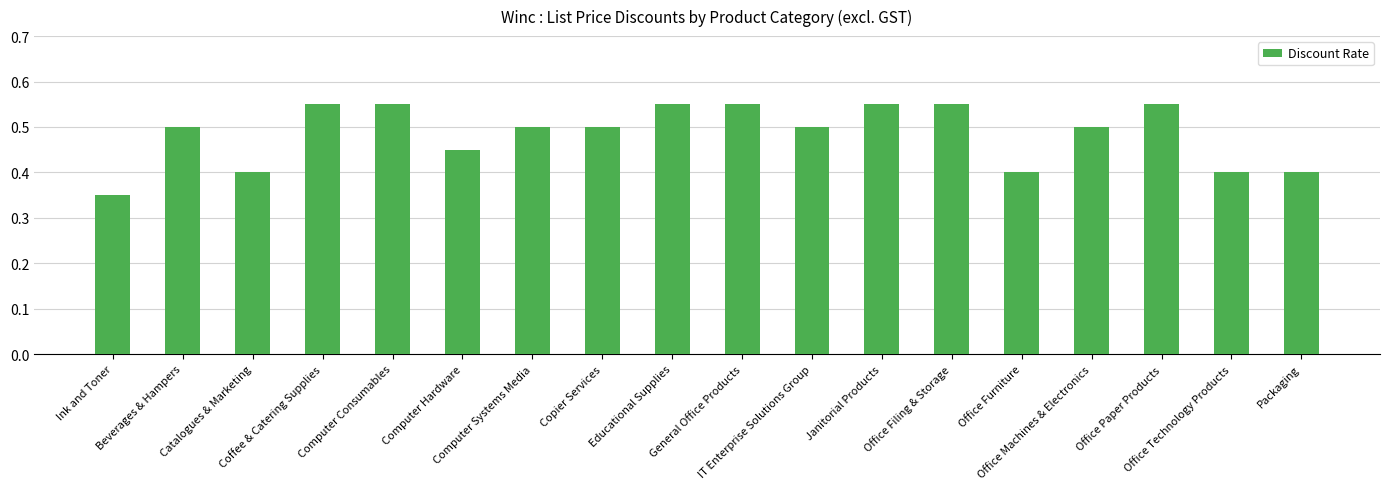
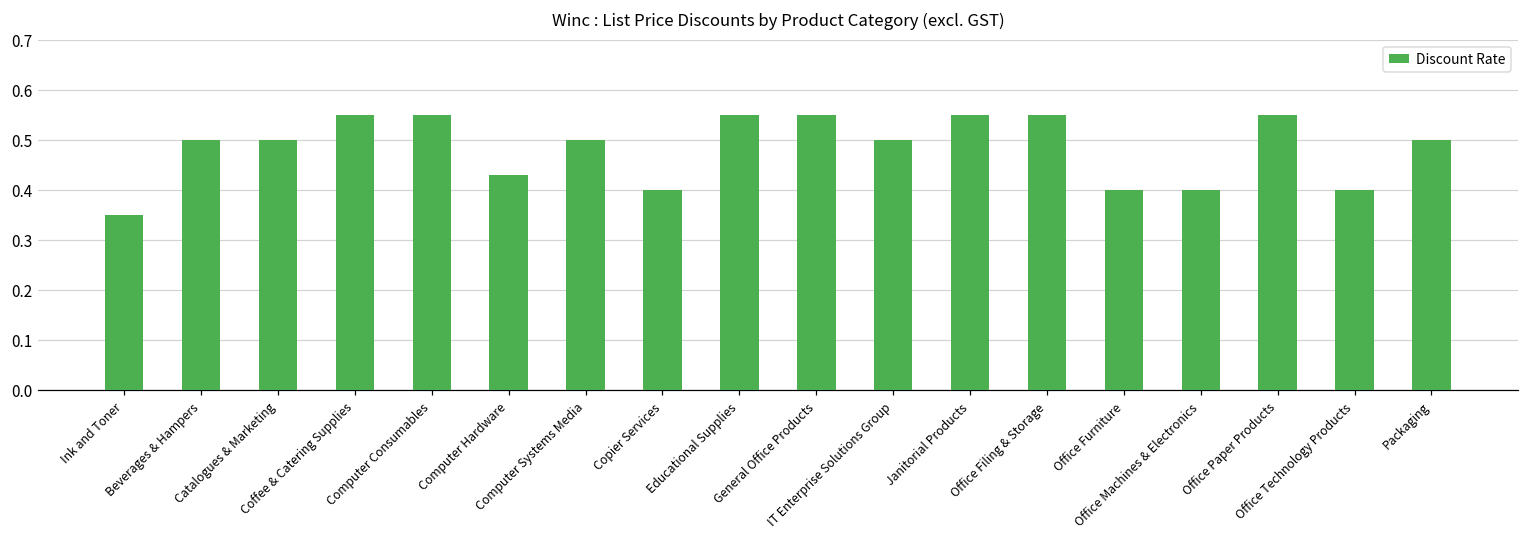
Catalogues & Marketing: 0.4 -> 0.5
Computer Hardware: 0.45 -> 0.43
Copier Services: 0.5 -> 0.4
Office Machines & Electronics: 0.5 -> 0.4
Packaging: 0.4 -> 0.5
